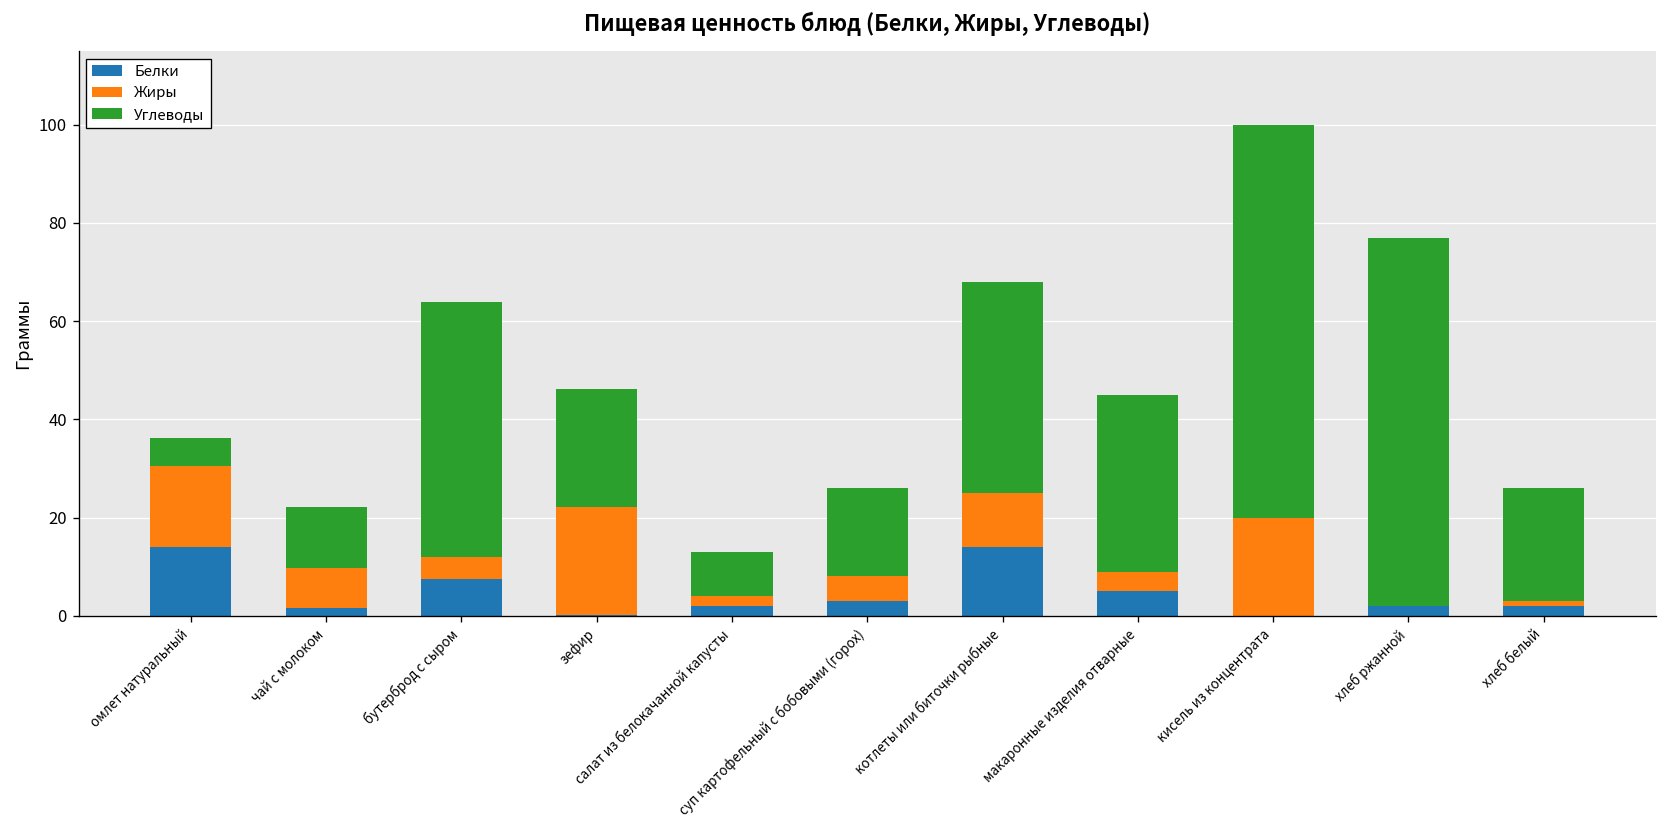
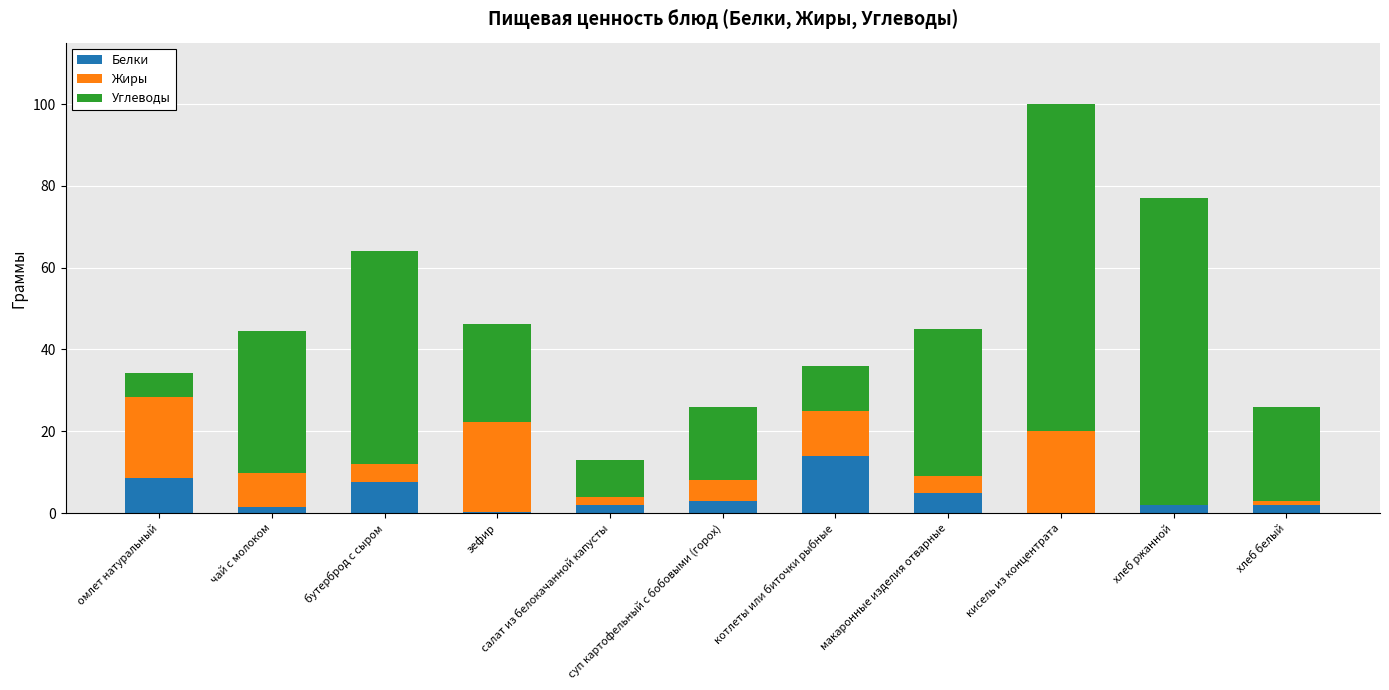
Белки, омлет натуральный: 14 -> 9
Жиры, омлет натуральный: 16 -> 20
Углеводы, чай с молоком: 12 -> 35
Углеводы, котлеты или биточки рыбные: 43 -> 11
